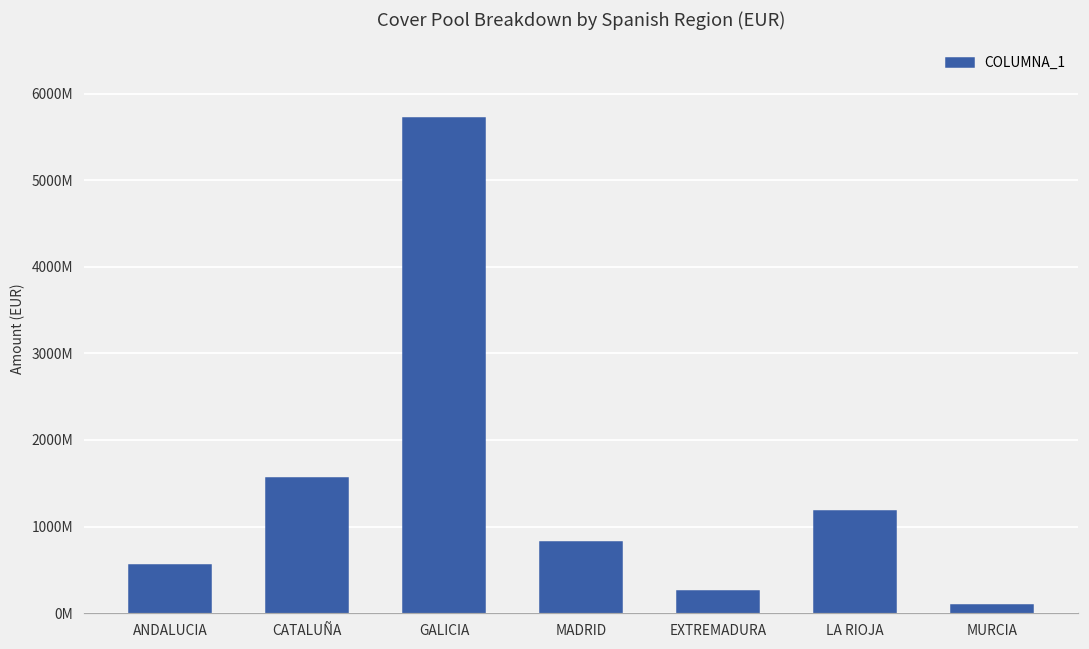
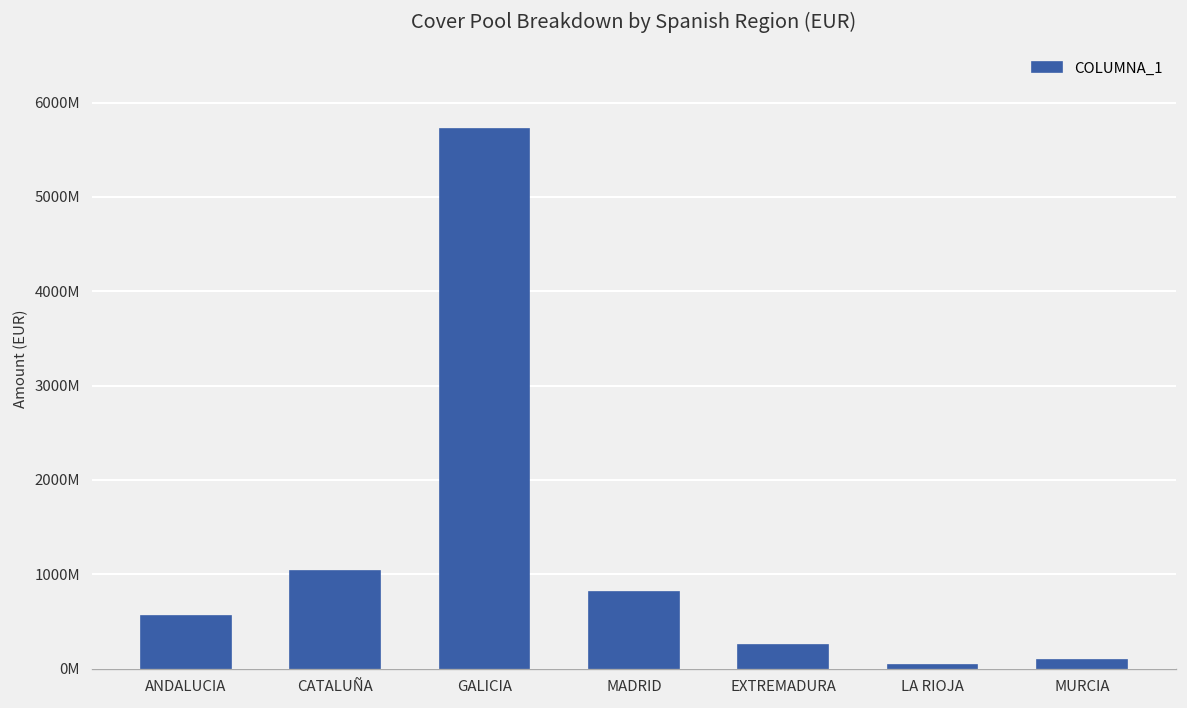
CATALUÑA: 1600000000 -> 1000000000
LA RIOJA: 1200000000 -> 0
